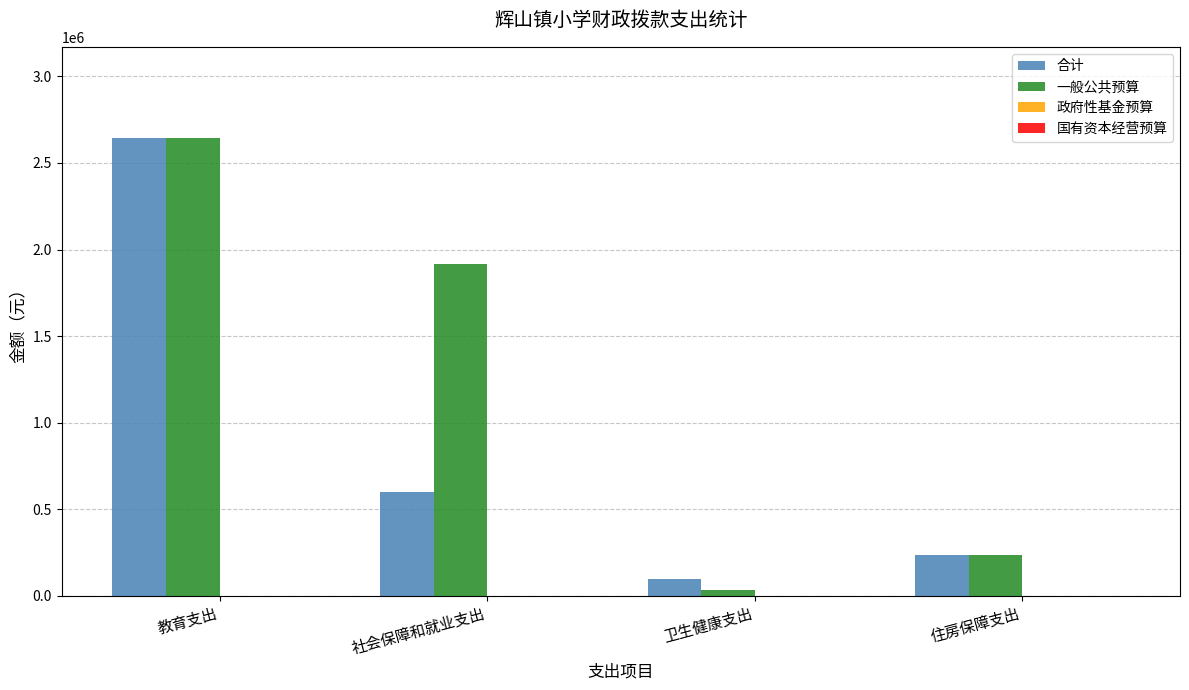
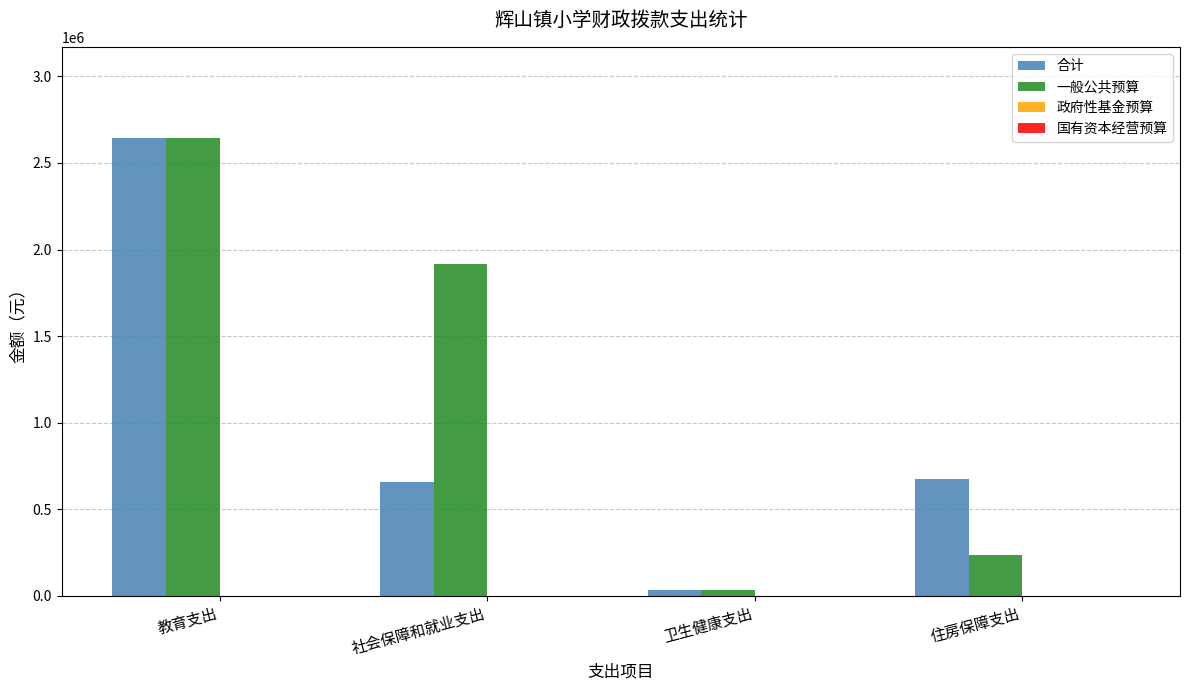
合计, 社会保障和就业支出: 600000 -> 660000
合计, 卫生健康支出: 100000 -> 30000
合计, 住房保障支出: 230000 -> 670000
